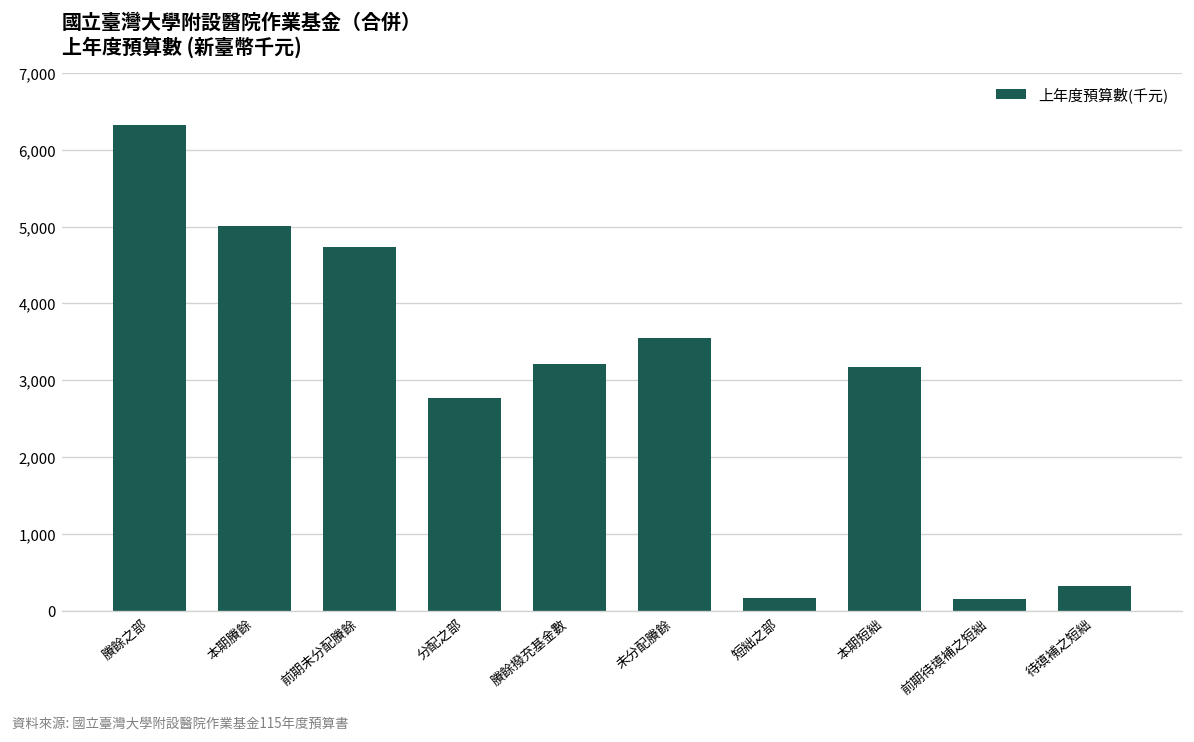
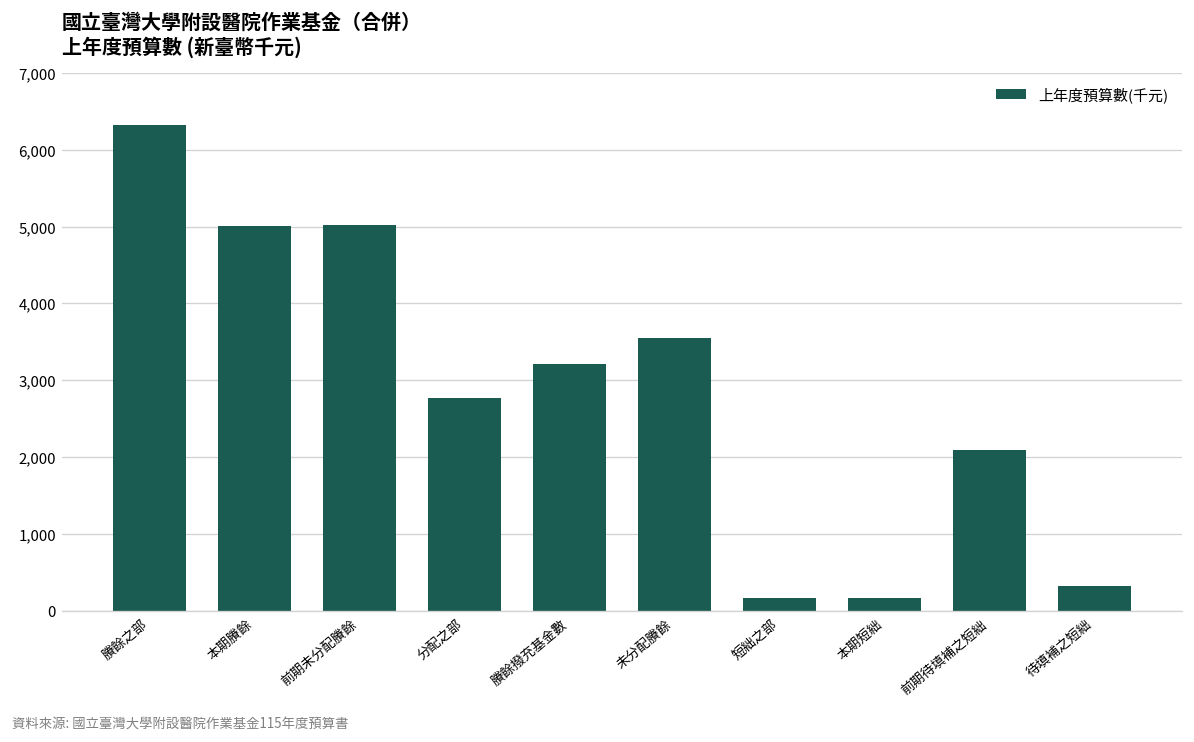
前期未分配賸餘: 4,700 -> 5,000
本期短絀: 3,200 -> 200
前期待填補之短絀: 200 -> 2,100
